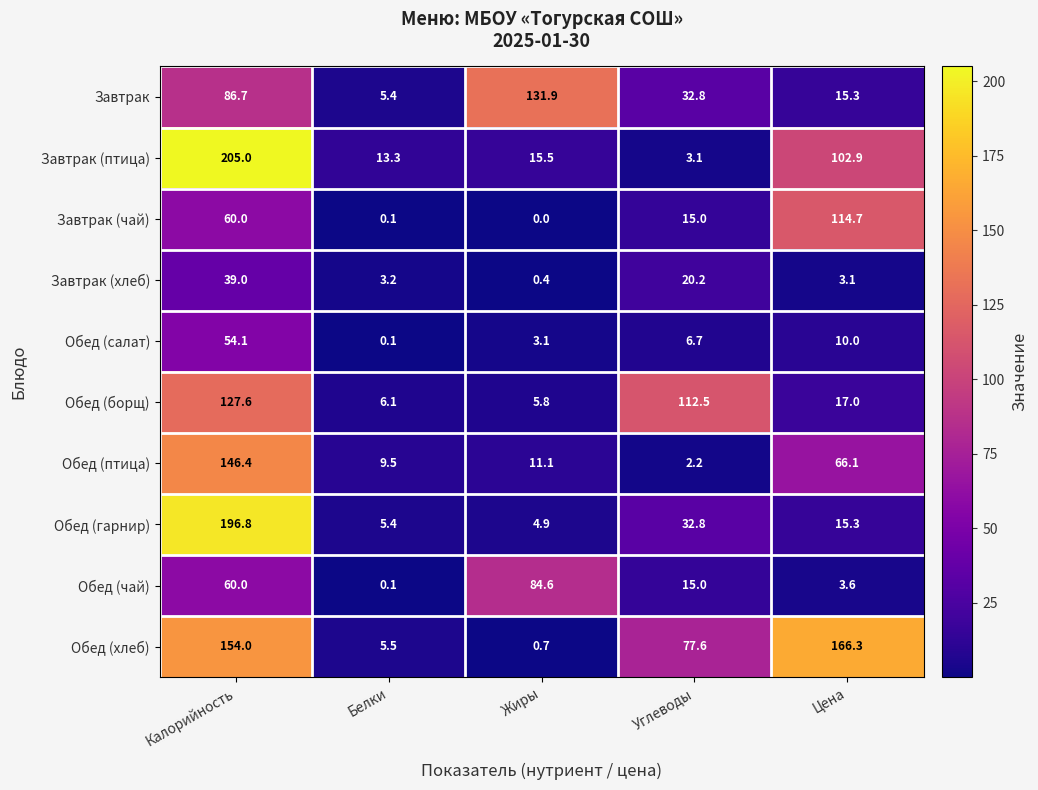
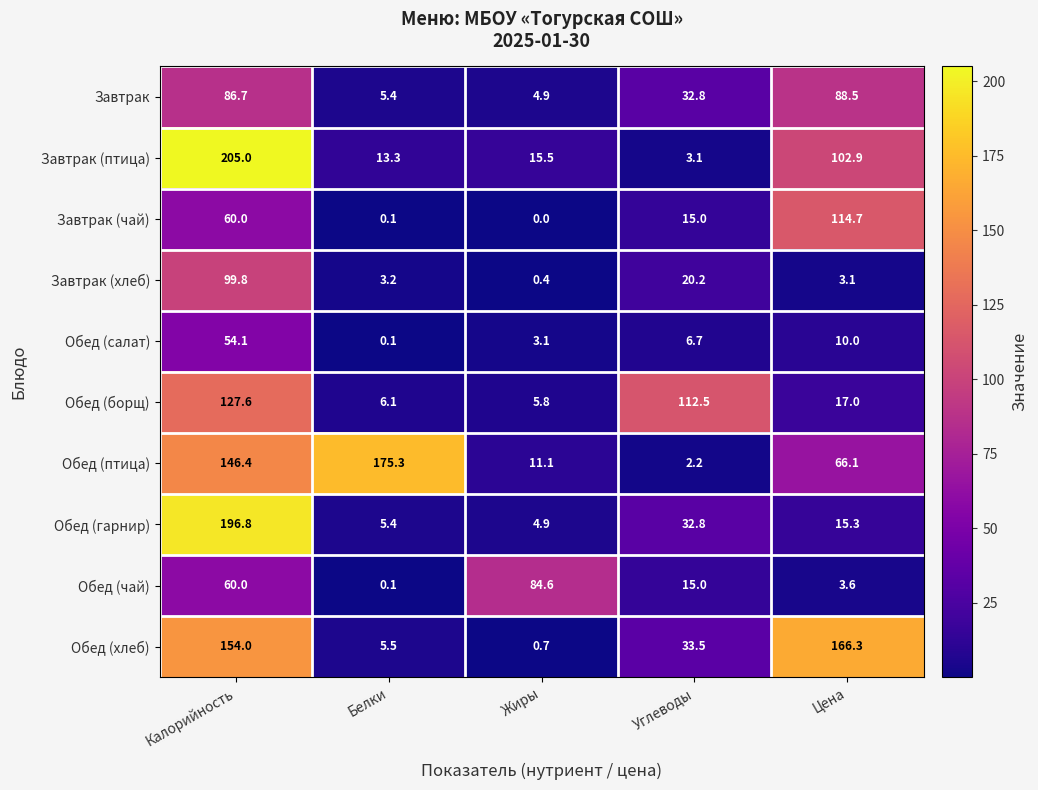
Завтрак, Жиры: 131.9 -> 4.9
Завтрак, Цена: 15.3 -> 88.5
Завтрак (хлеб), Калорийность: 39.0 -> 99.8
Обед (птица), Белки: 9.5 -> 175.3
Обед (хлеб), Углеводы: 77.6 -> 33.5
